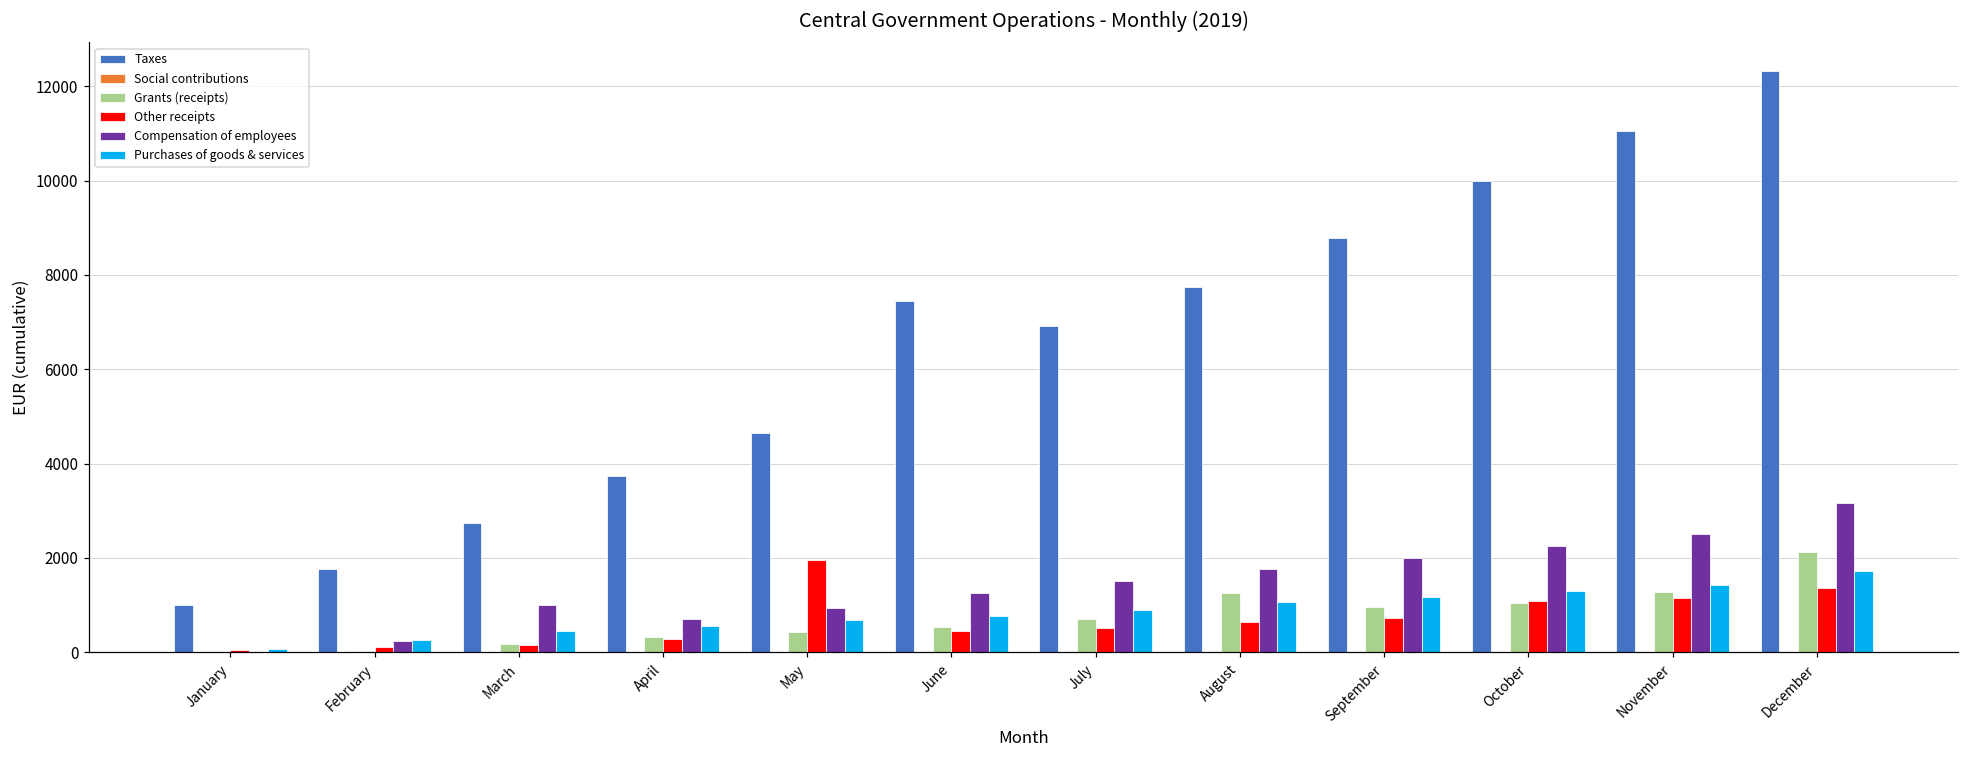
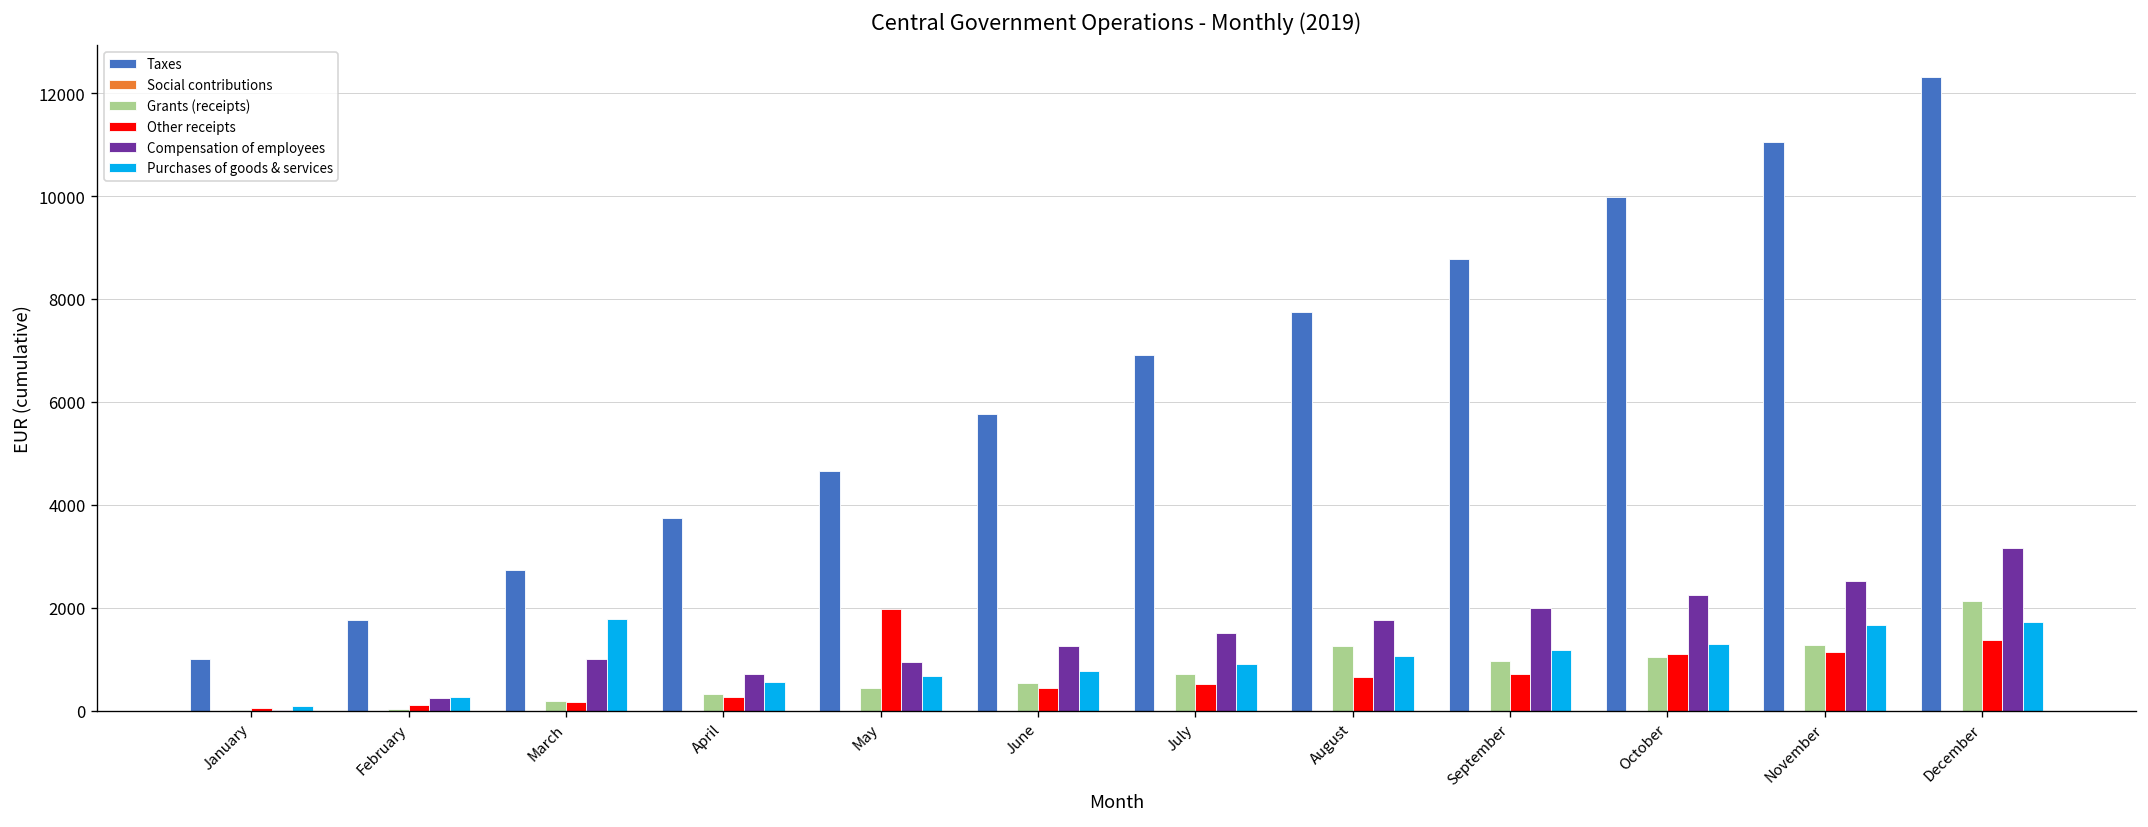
Purchases of goods & services, March: 400 -> 1800
Taxes, June: 7400 -> 5800
Purchases of goods & services, November: 1400 -> 1700
